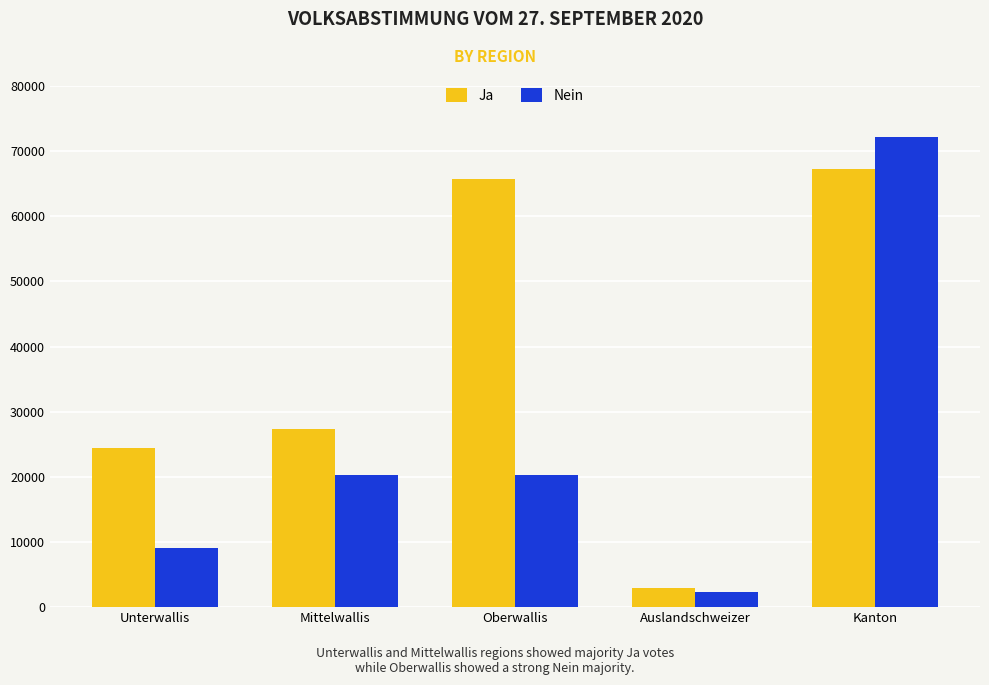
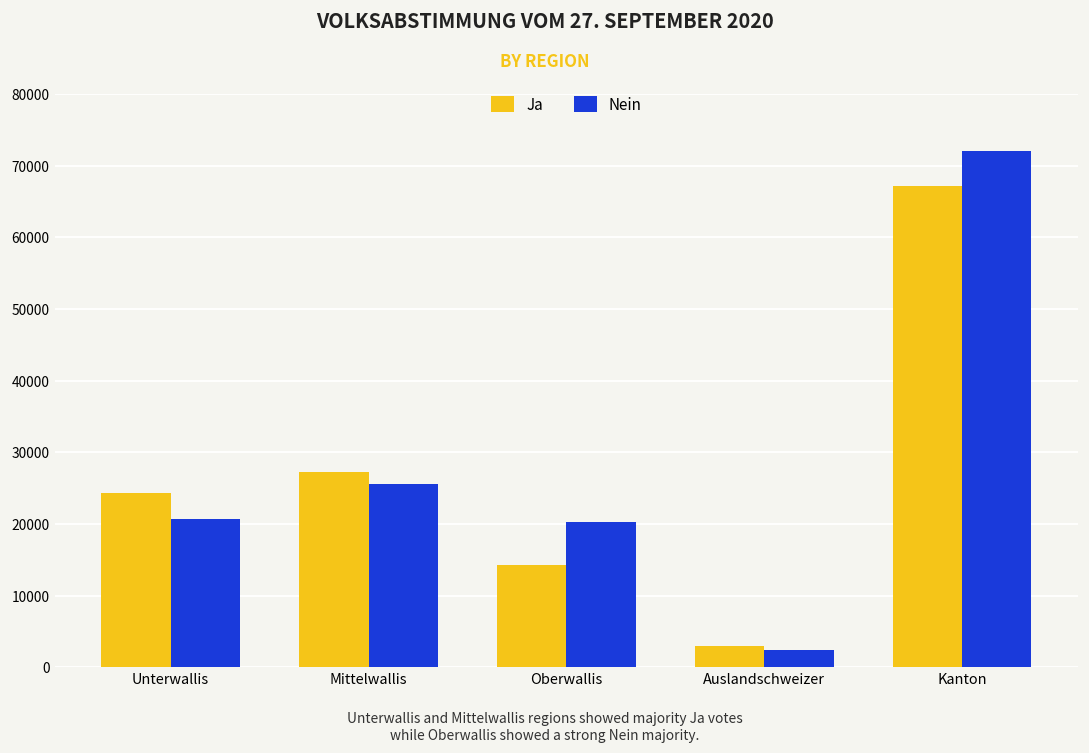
Nein, Unterwallis: 9000 -> 21000
Nein, Mittelwallis: 20000 -> 26000
Ja, Oberwallis: 66000 -> 14000
